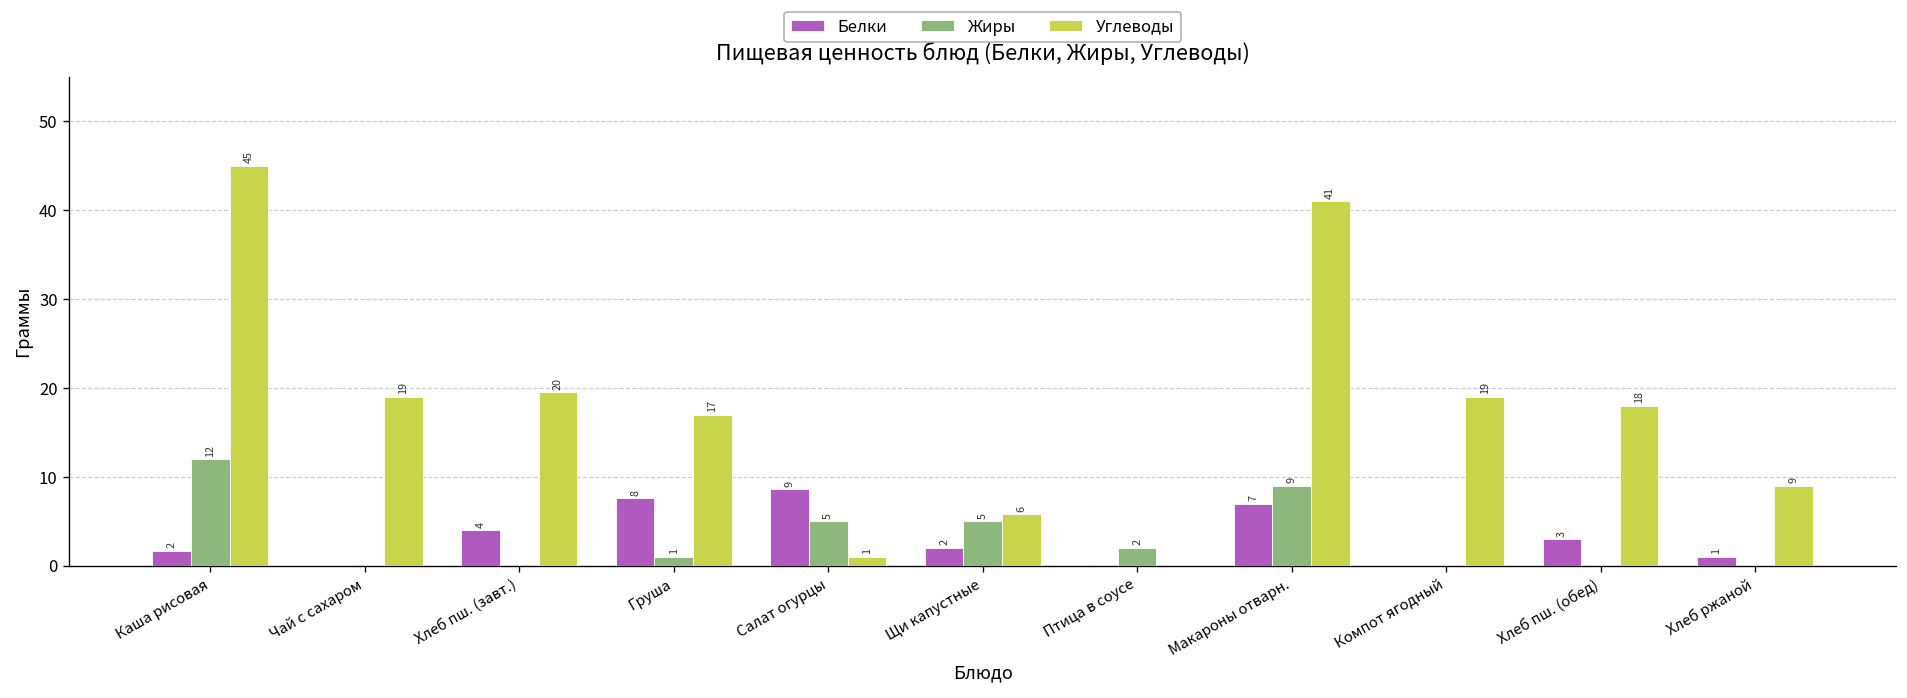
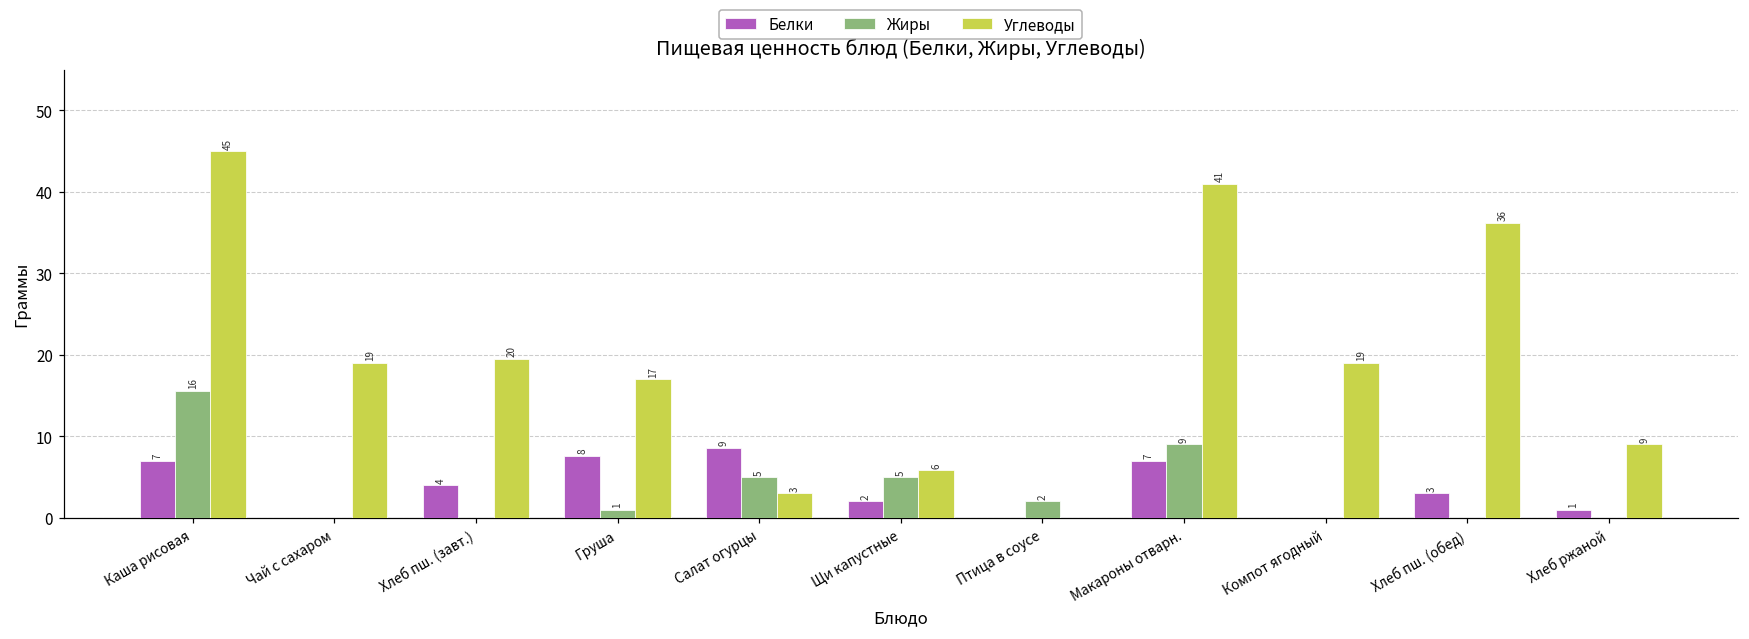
Белки, Каша рисовая: 2 -> 7
Жиры, Каша рисовая: 12 -> 16
Углеводы, Салат огурцы: 1 -> 3
Углеводы, Хлеб пш. (обед): 18 -> 36
